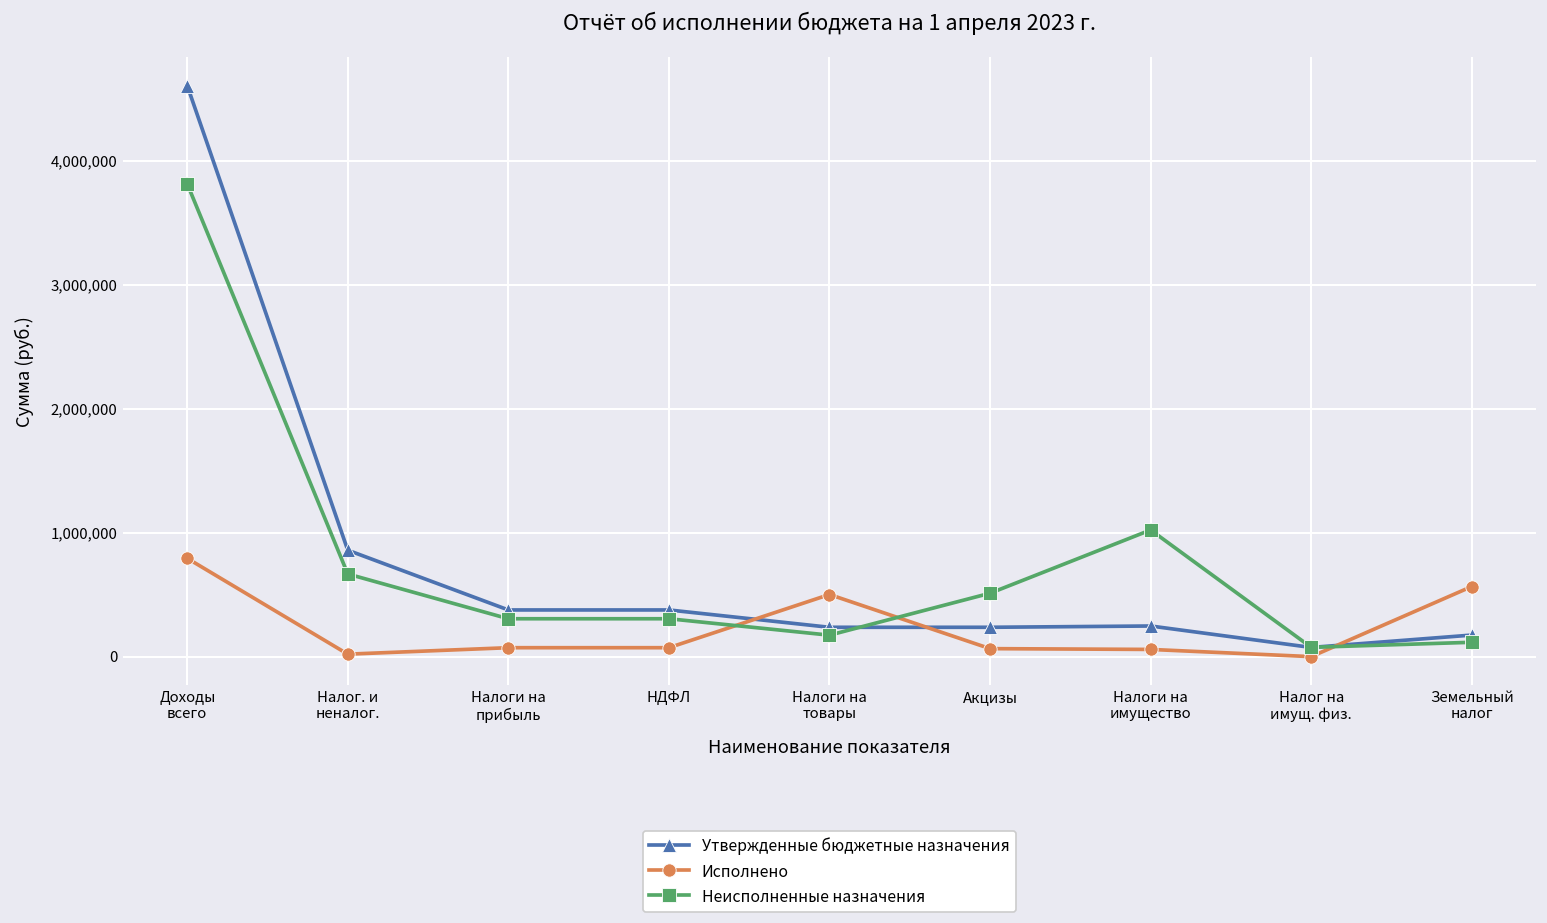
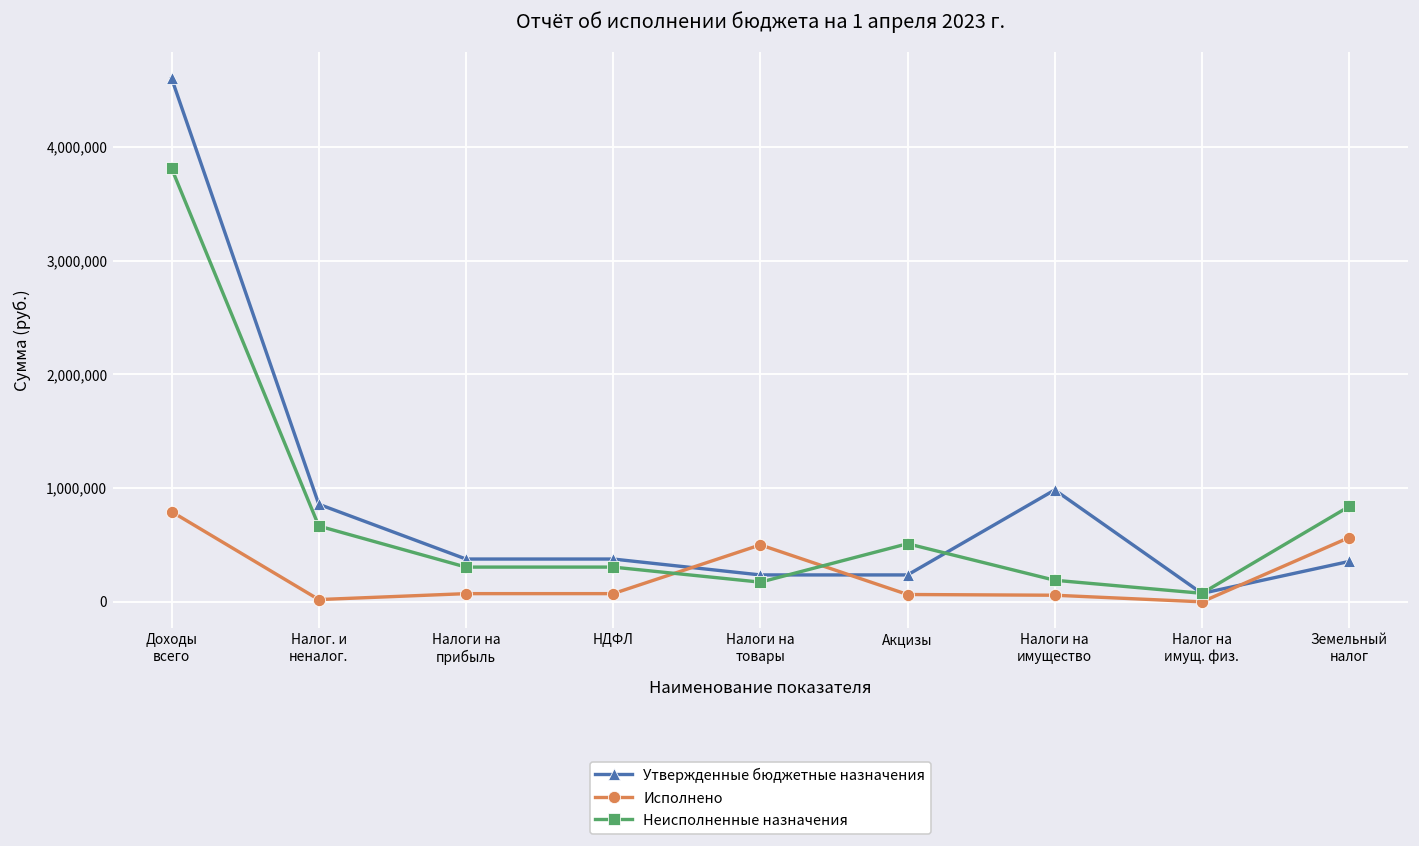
Утвержденные бюджетные назначения, Налоги на имущество: 250,000 -> 980,000
Неисполненные назначения, Налоги на имущество: 1,020,000 -> 190,000
Утвержденные бюджетные назначения, Земельный налог: 170,000 -> 350,000
Неисполненные назначения, Земельный налог: 110,000 -> 840,000
